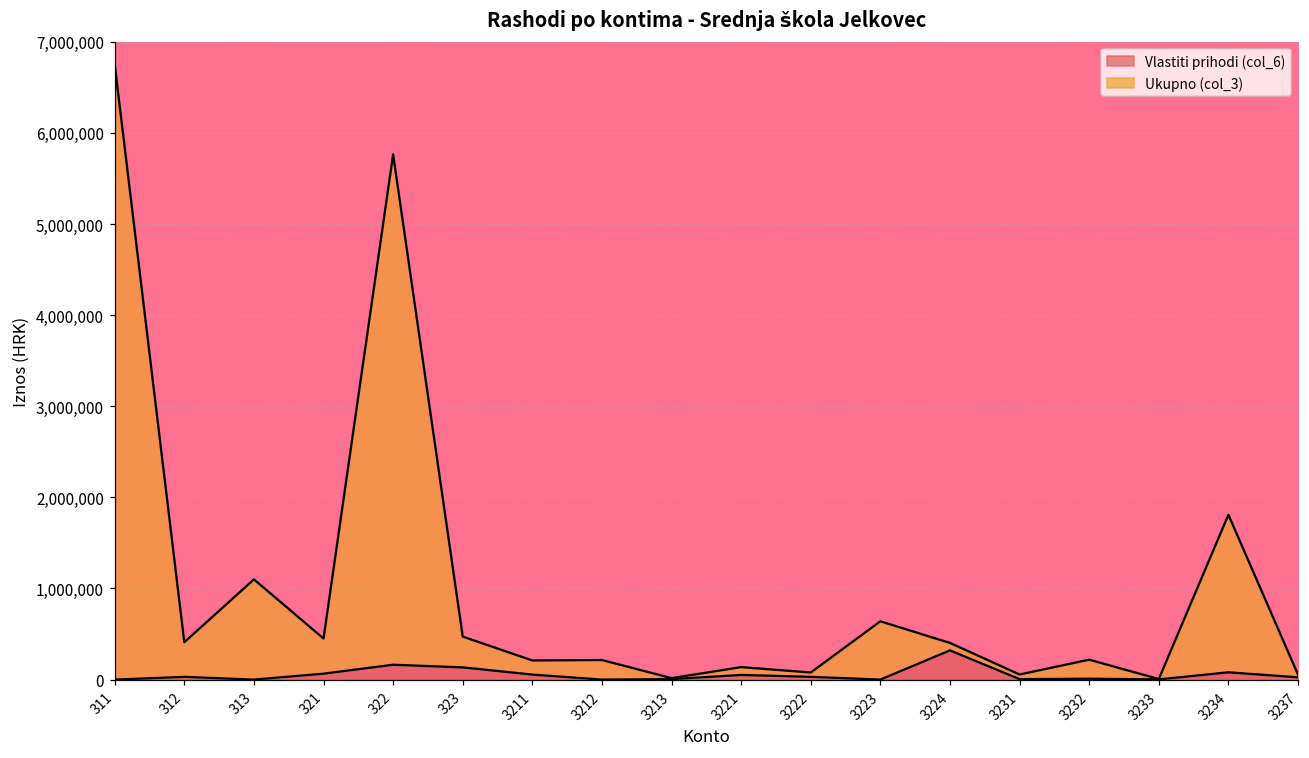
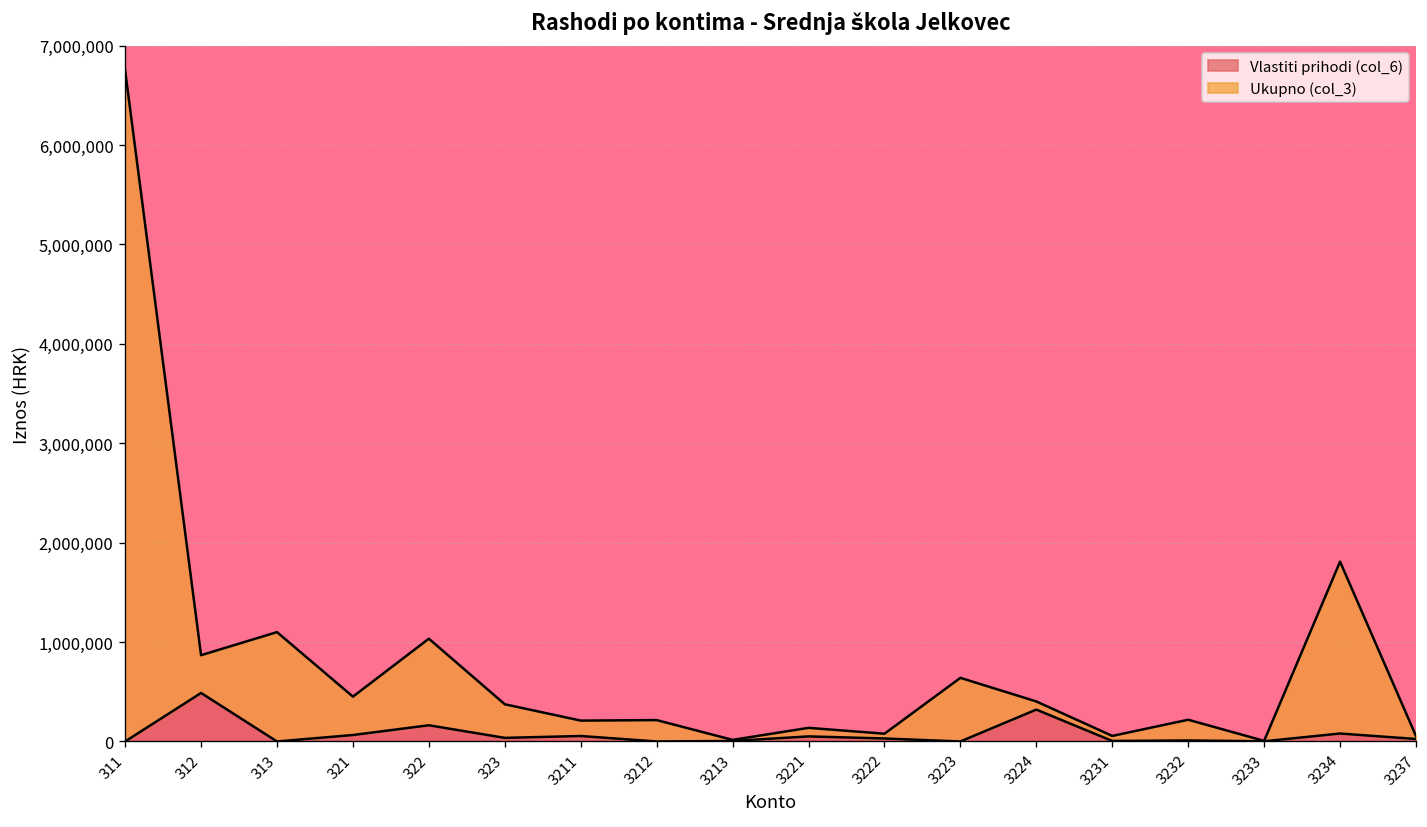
Vlastiti prihodi (col_6), 312: 0 -> 500,000
Ukupno (col_3), 322: 5,600,000 -> 900,000
Vlastiti prihodi (col_6), 323: 100,000 -> 0
